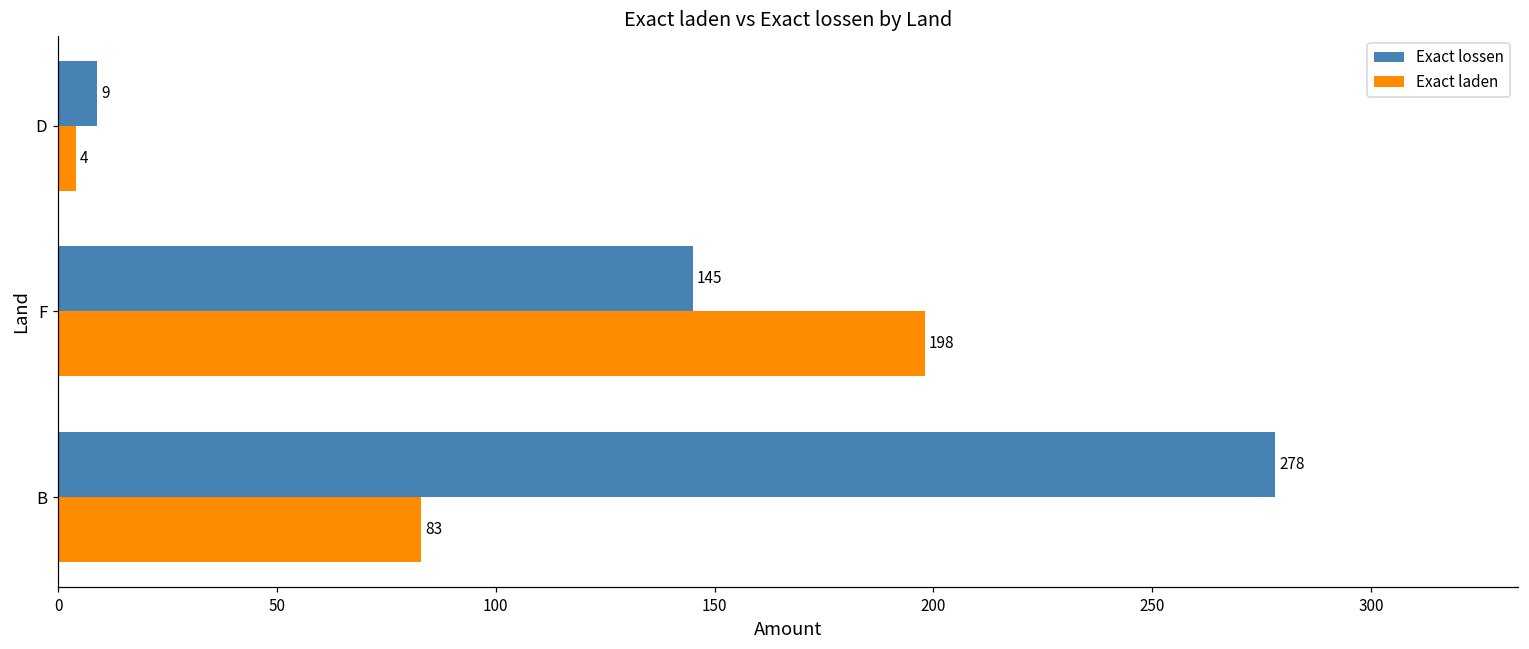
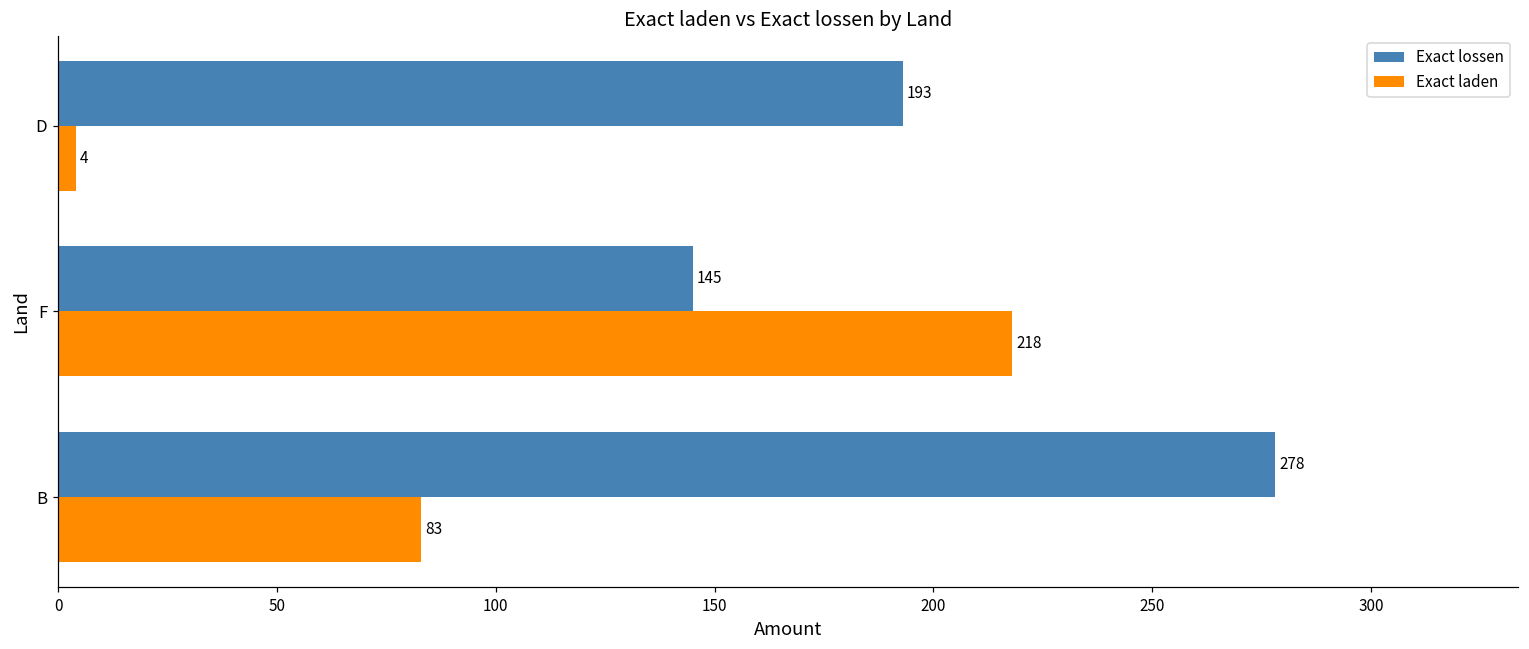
Exact lossen, D: 9 -> 193
Exact laden, F: 198 -> 218
